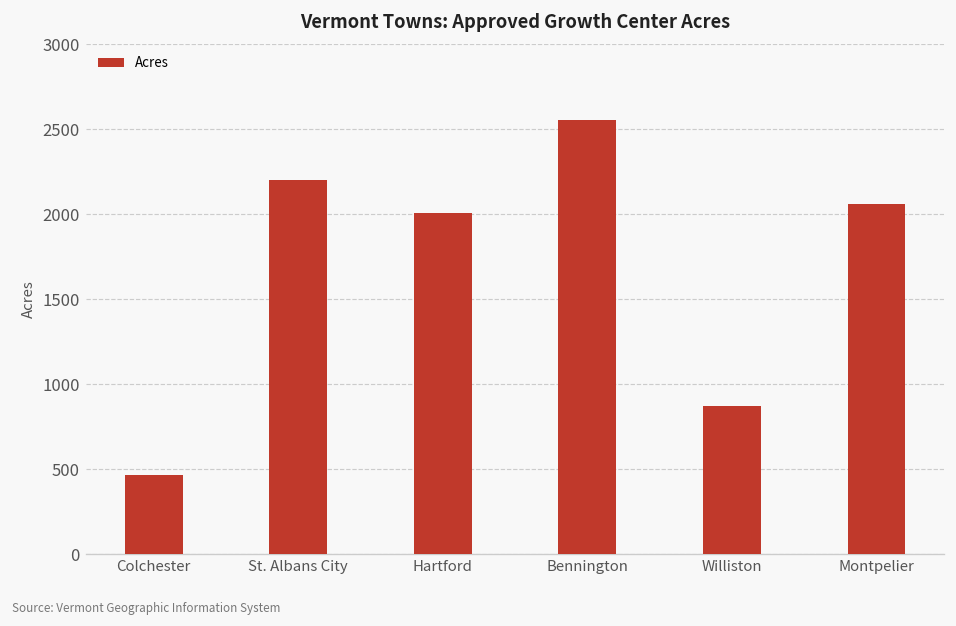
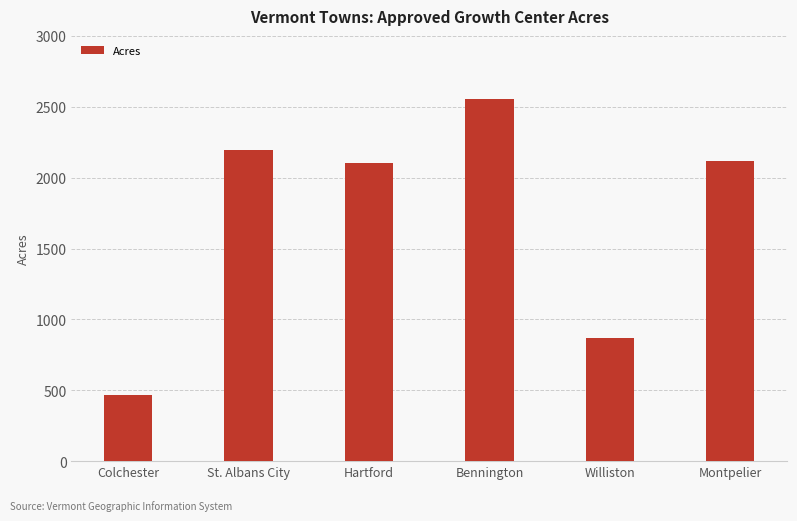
Hartford: 2000 -> 2110
Montpelier: 2060 -> 2110
